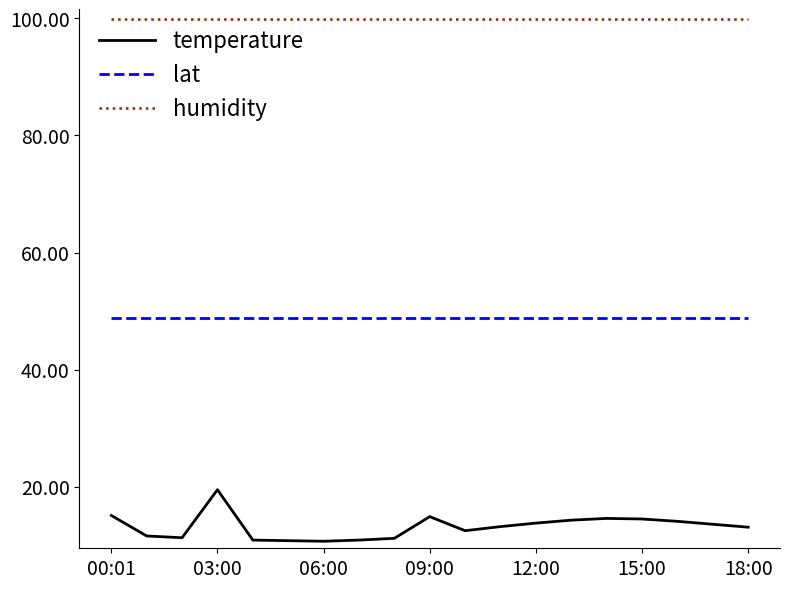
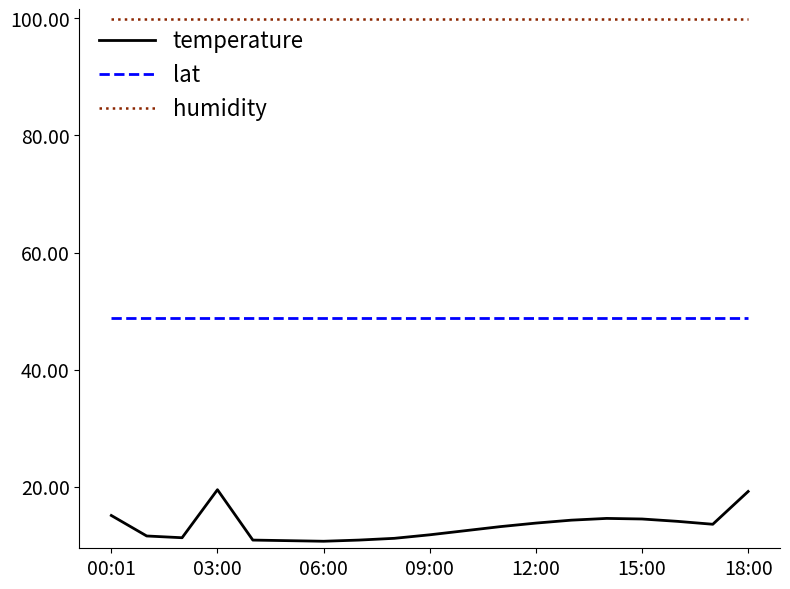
temperature, 09:00: 15 -> 12
temperature, 18:00: 13 -> 19
